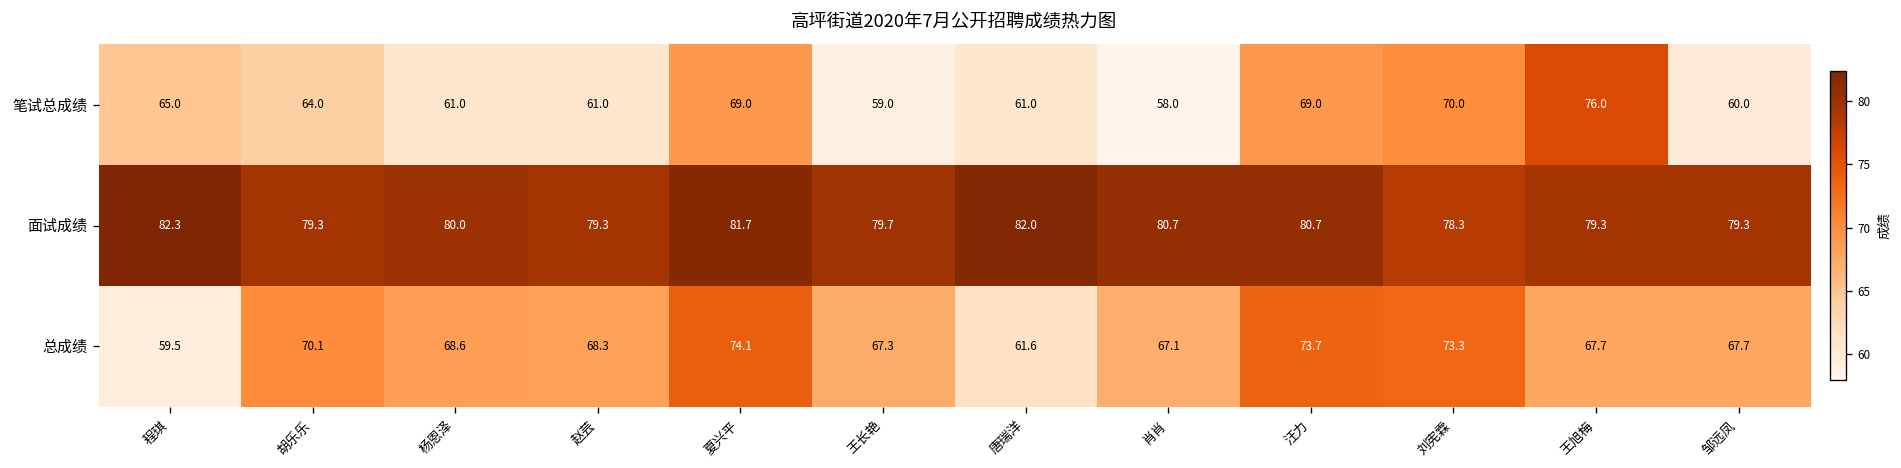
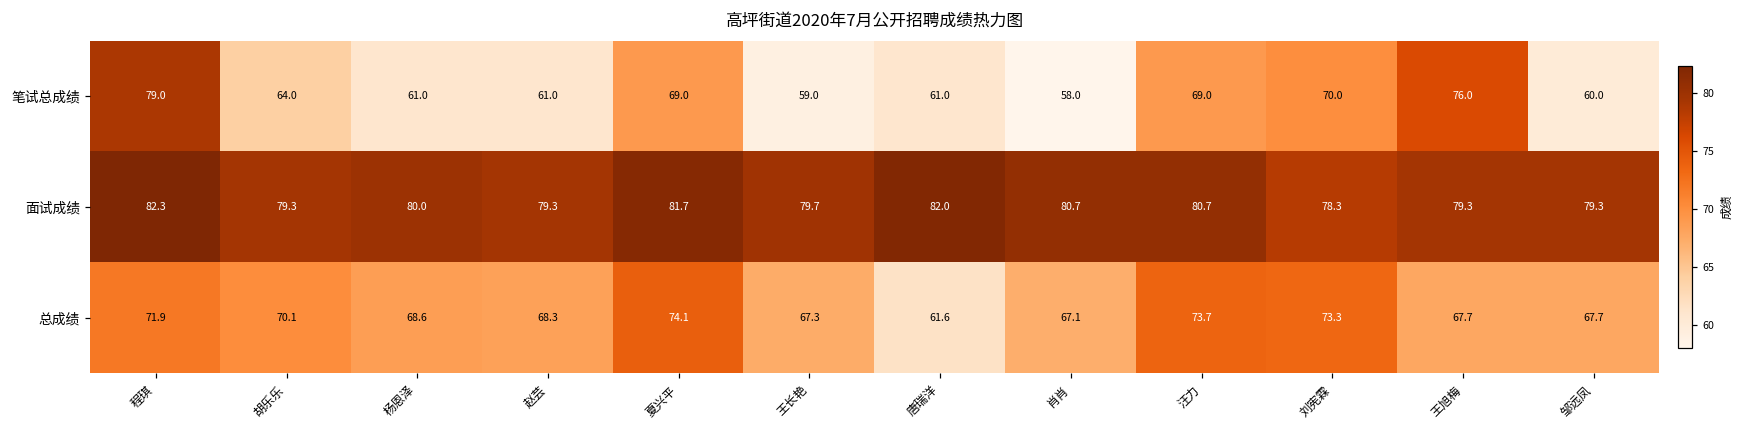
笔试总成绩, 程琪: 65.0 -> 79.0
总成绩, 程琪: 59.5 -> 71.9
